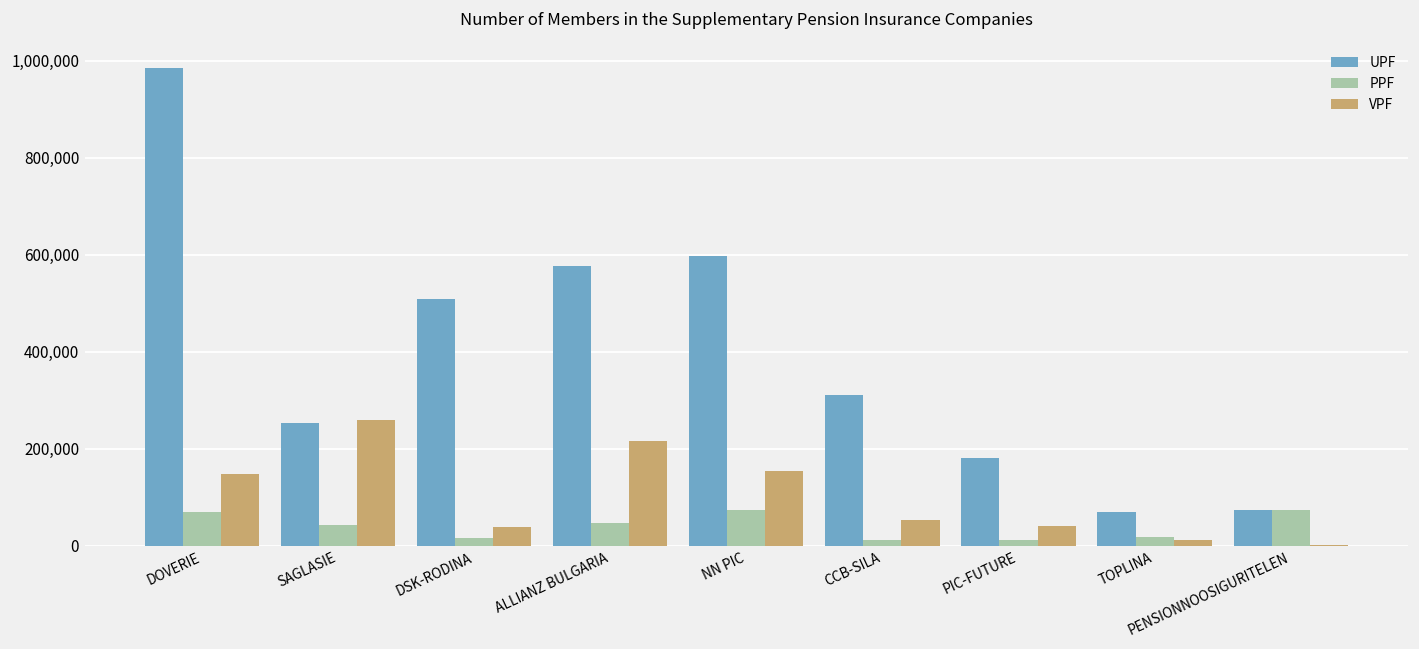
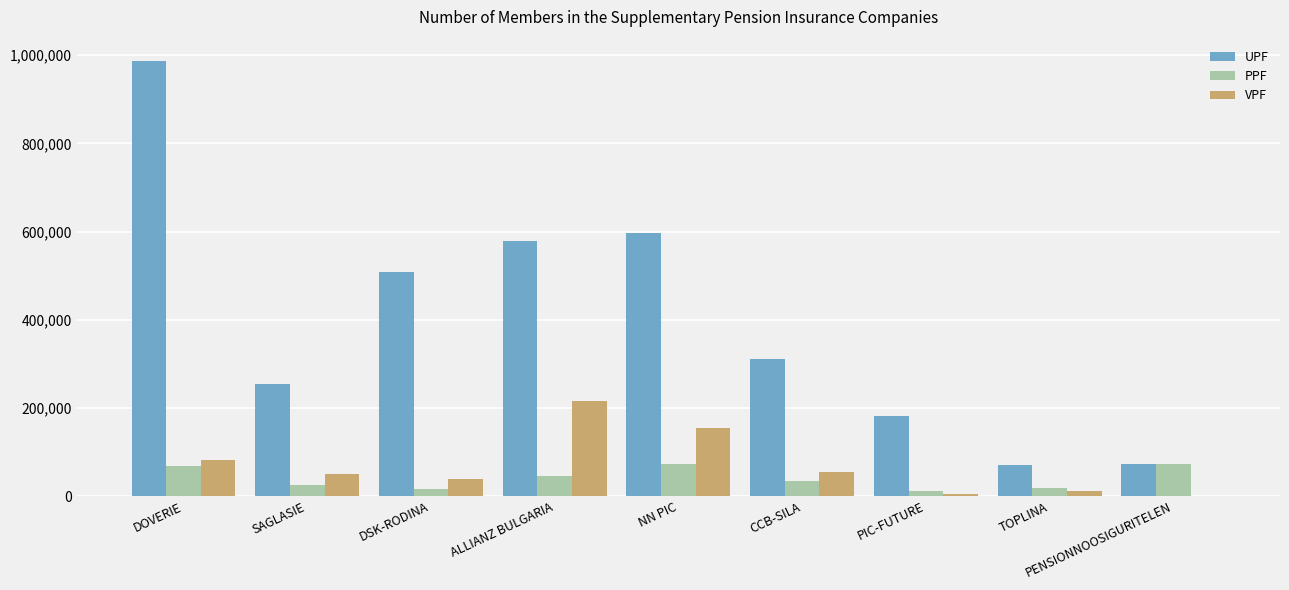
VPF, DOVERIE: 150,000 -> 80,000
PPF, SAGLASIE: 40,000 -> 20,000
VPF, SAGLASIE: 260,000 -> 50,000
PPF, CCB-SILA: 10,000 -> 30,000
VPF, PIC-FUTURE: 40,000 -> 0
